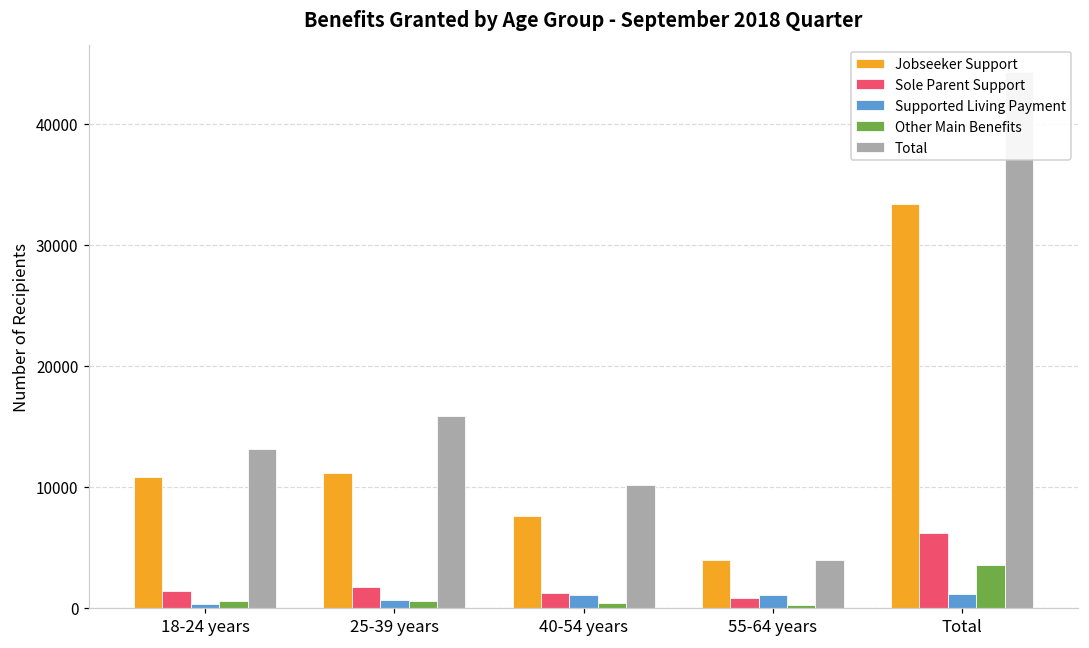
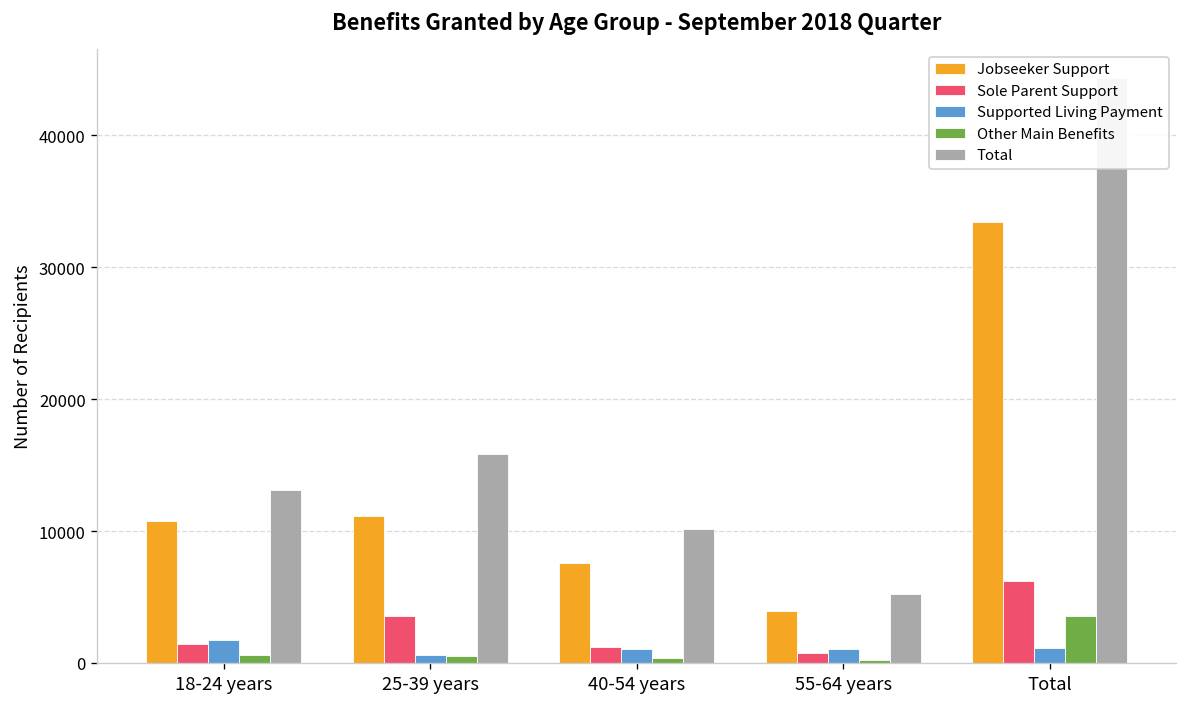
Supported Living Payment, 18-24 years: 300 -> 1700
Sole Parent Support, 25-39 years: 1700 -> 3500
Total, 55-64 years: 3900 -> 5300
